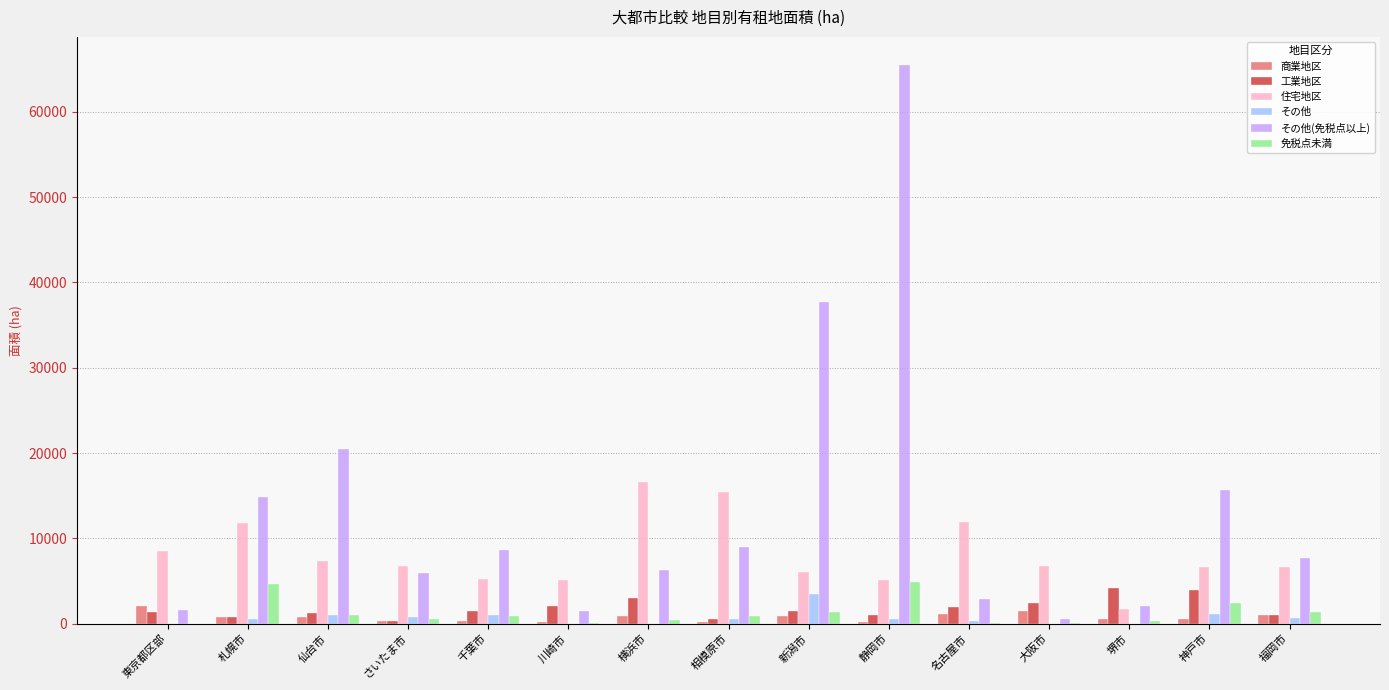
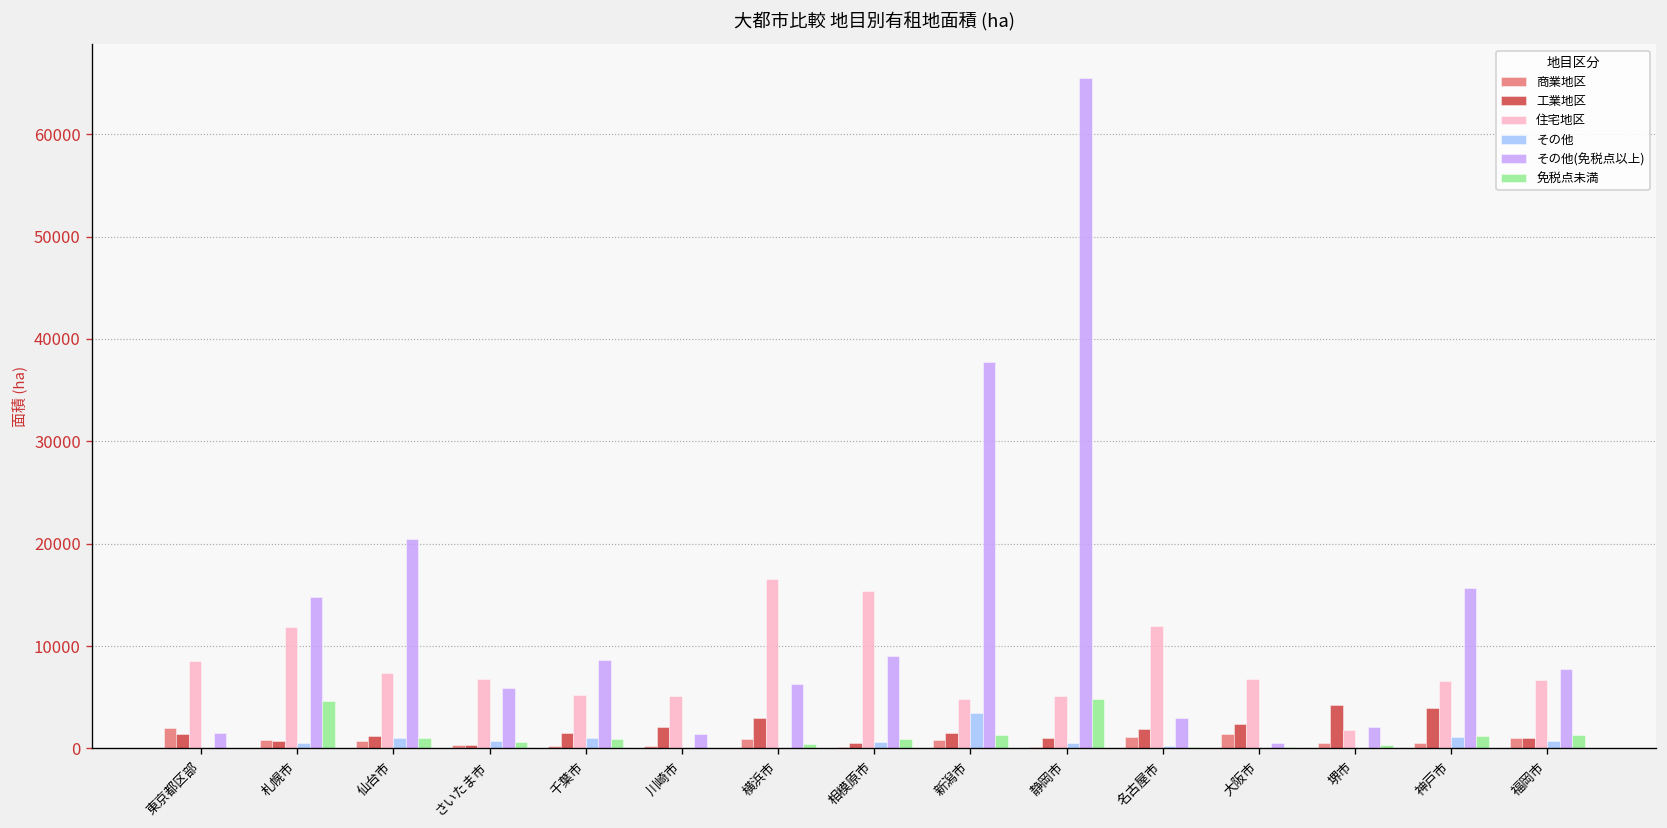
住宅地区, 新潟市: 6000 -> 5000
免税点未満, 神戸市: 2000 -> 1000
